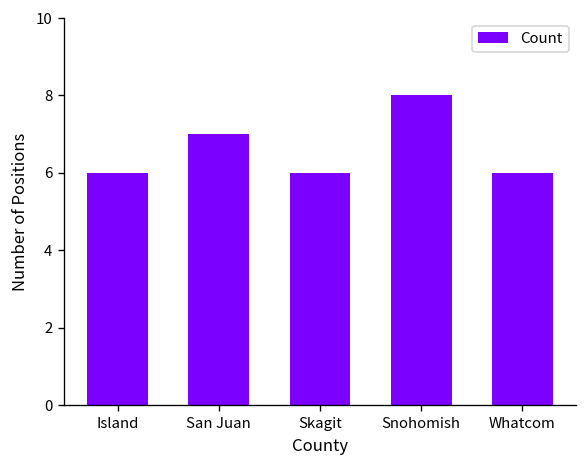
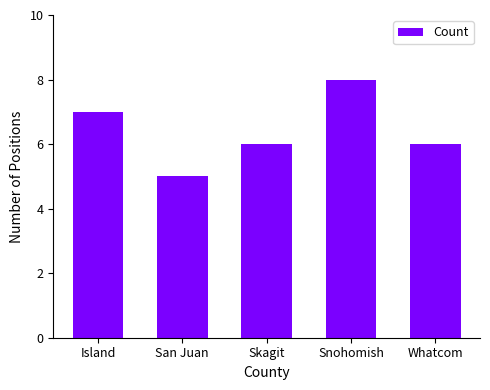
Island: 6 -> 7
San Juan: 7 -> 5
